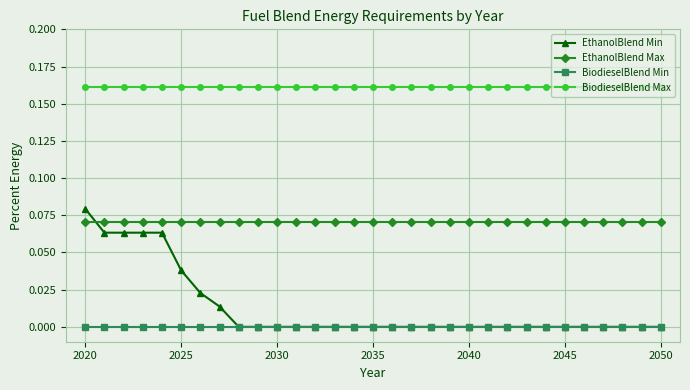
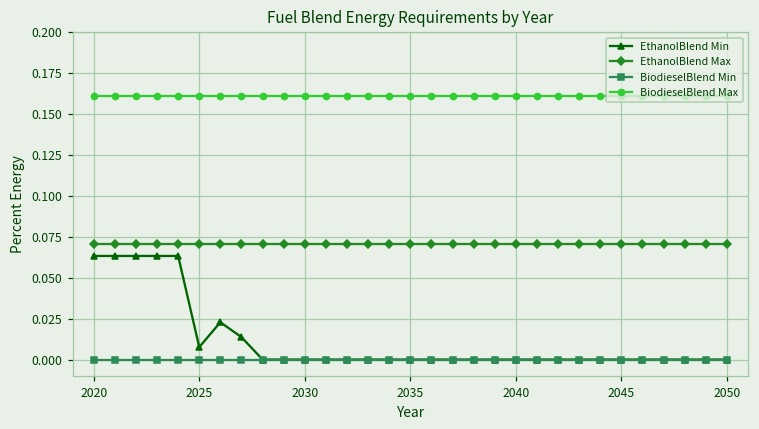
EthanolBlend Min, 2020: 0.079 -> 0.063
EthanolBlend Min, 2025: 0.038 -> 0.008
